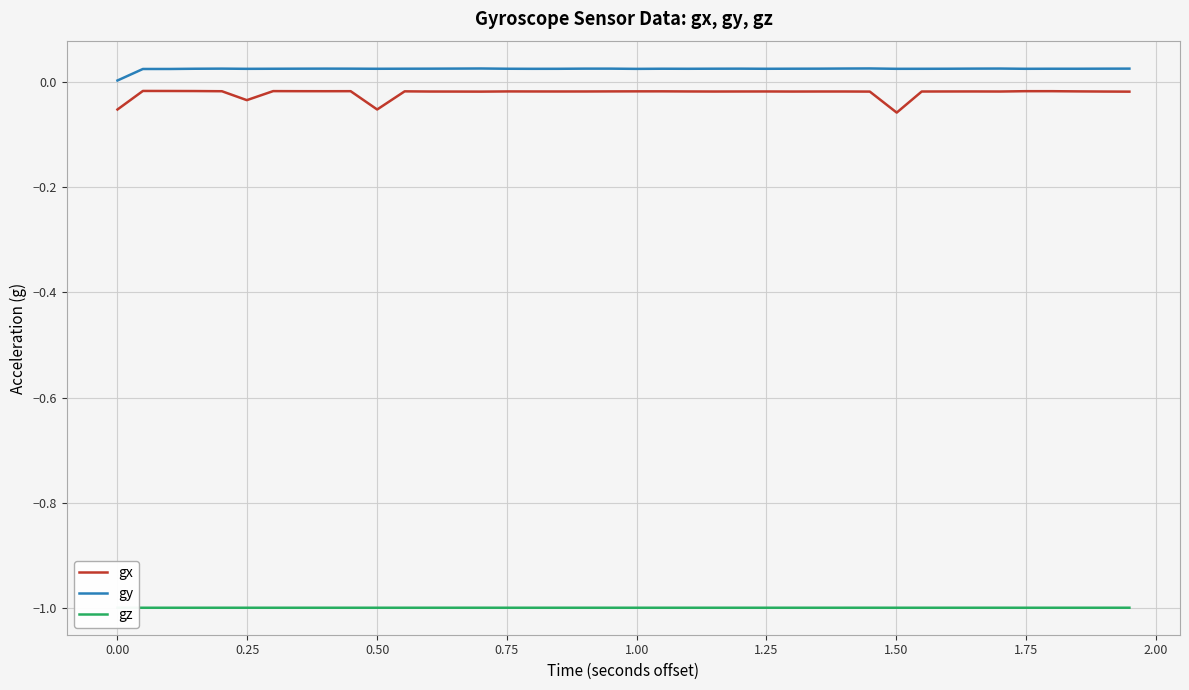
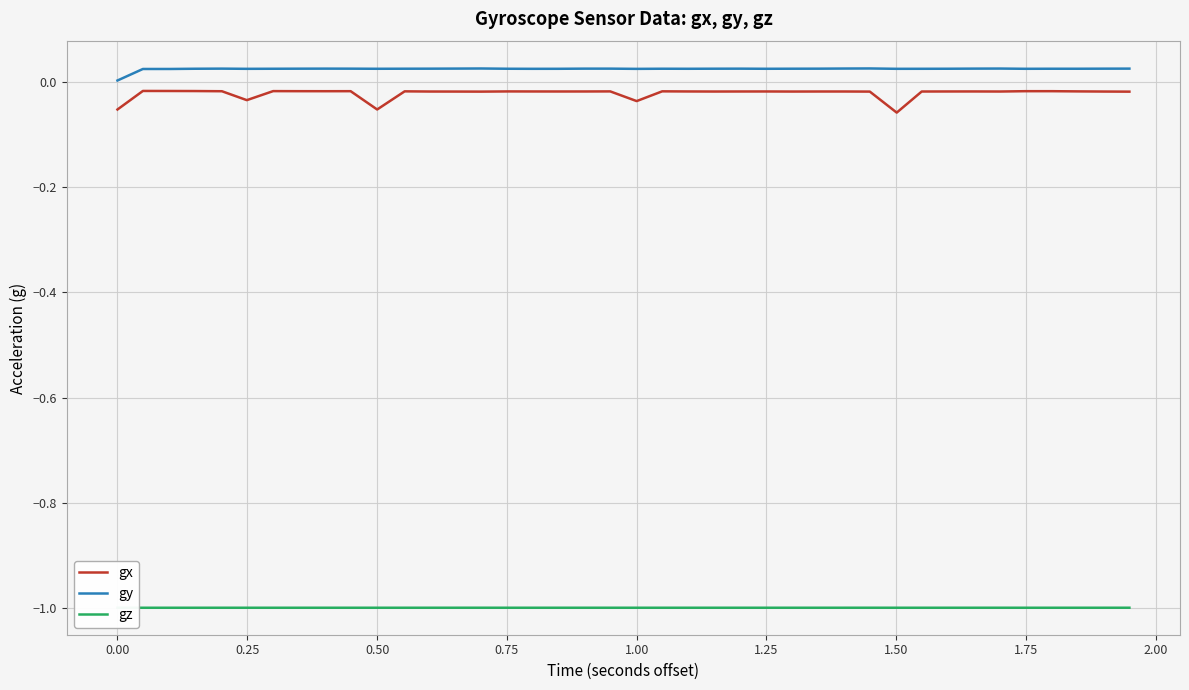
gx, 1.00: -0.02 -> -0.04
